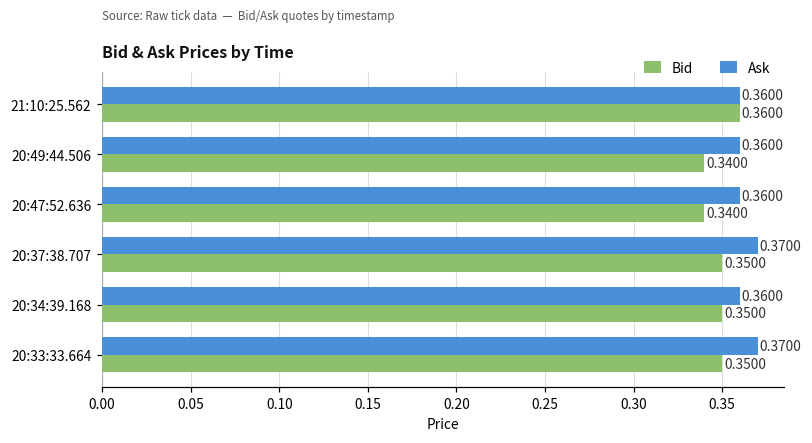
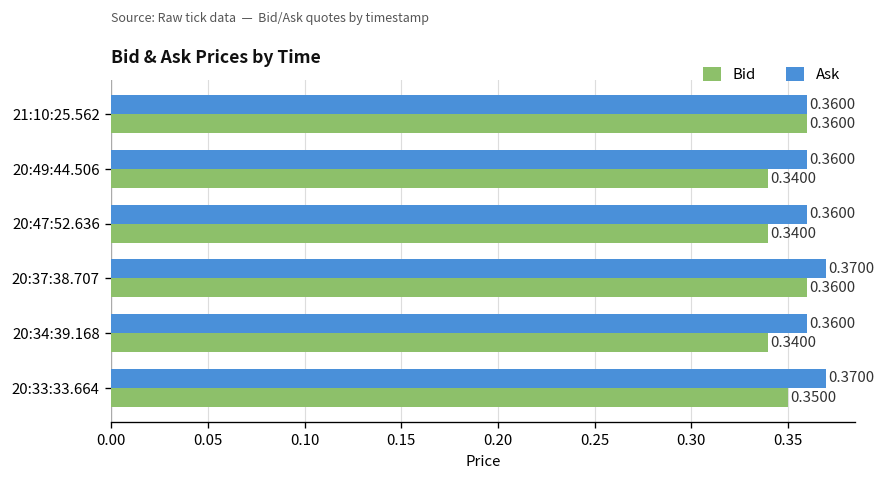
Bid, 20:37:38.707: 0.3500 -> 0.3600
Bid, 20:34:39.168: 0.3500 -> 0.3400
